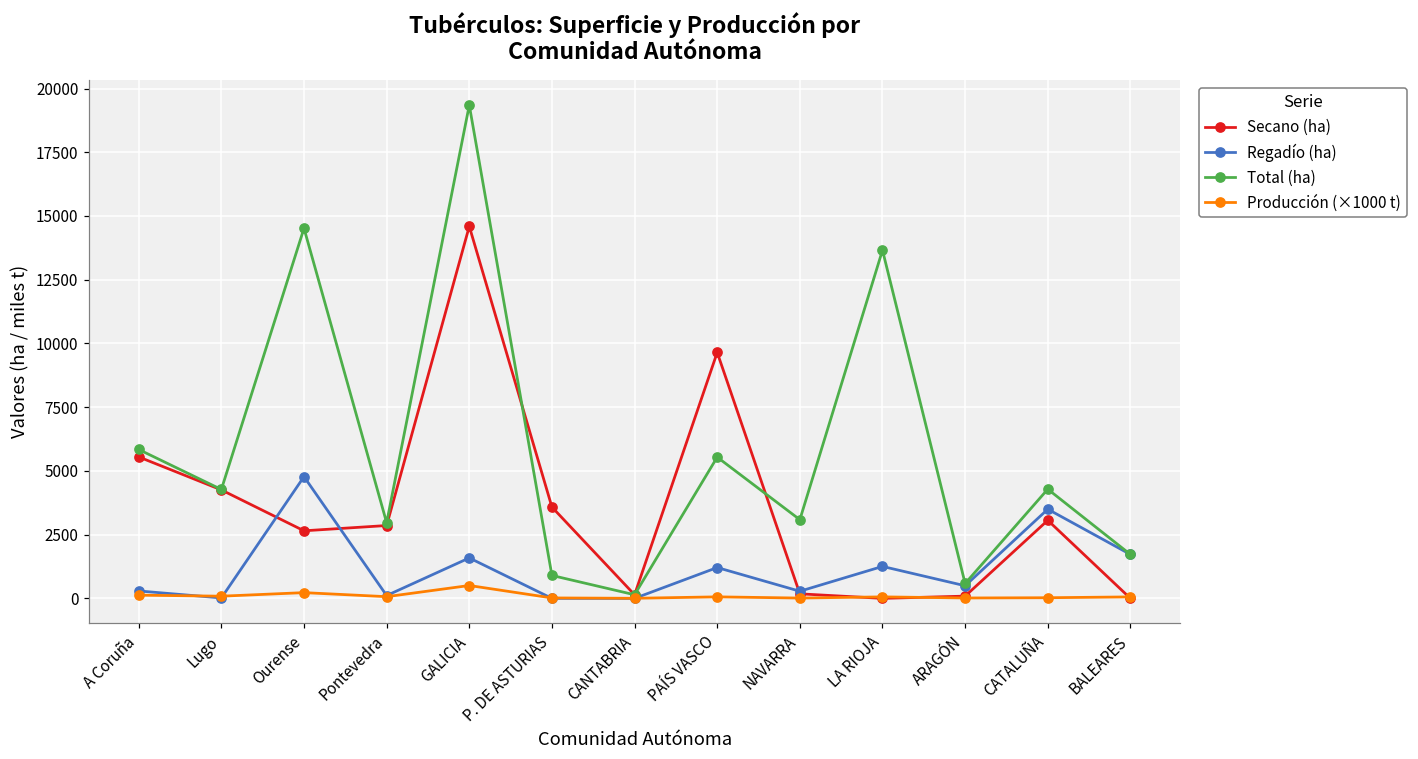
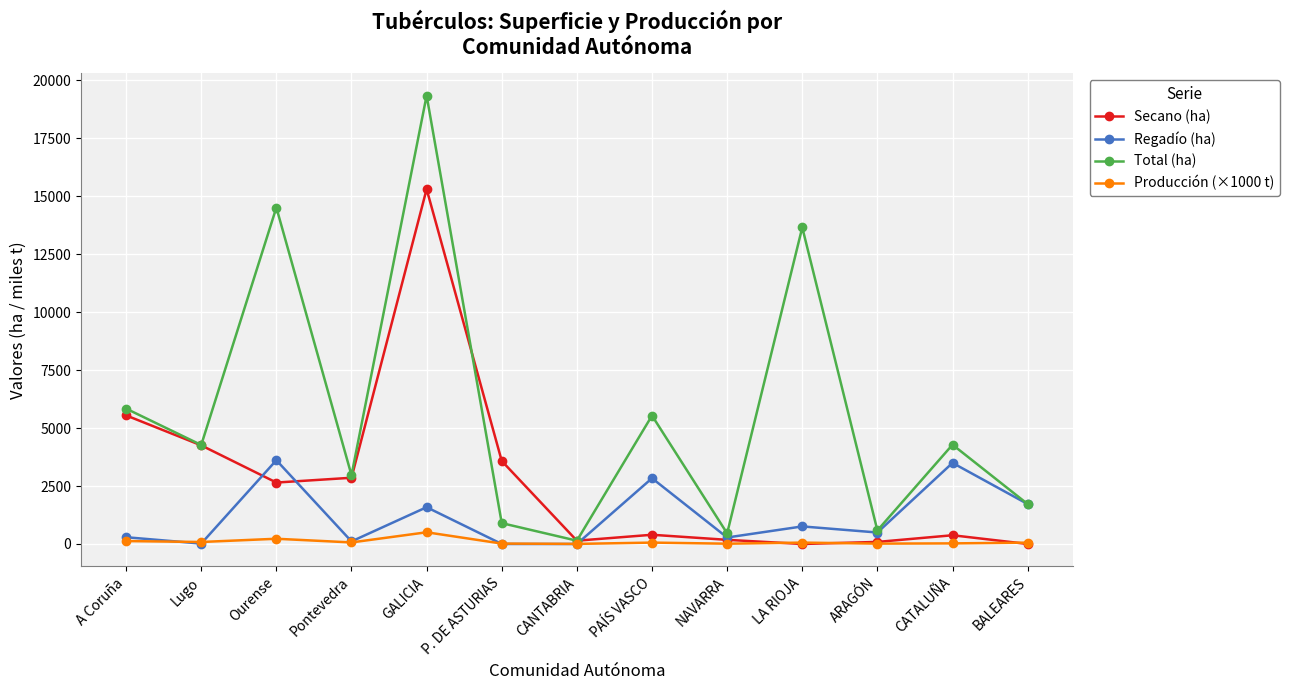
Regadío (ha), Ourense: 4800 -> 3600
Secano (ha), GALICIA: 14600 -> 15300
Secano (ha), PAÍS VASCO: 9600 -> 400
Regadío (ha), PAÍS VASCO: 1200 -> 2800
Total (ha), NAVARRA: 3100 -> 500
Regadío (ha), LA RIOJA: 1300 -> 800
Secano (ha), CATALUÑA: 3100 -> 400
